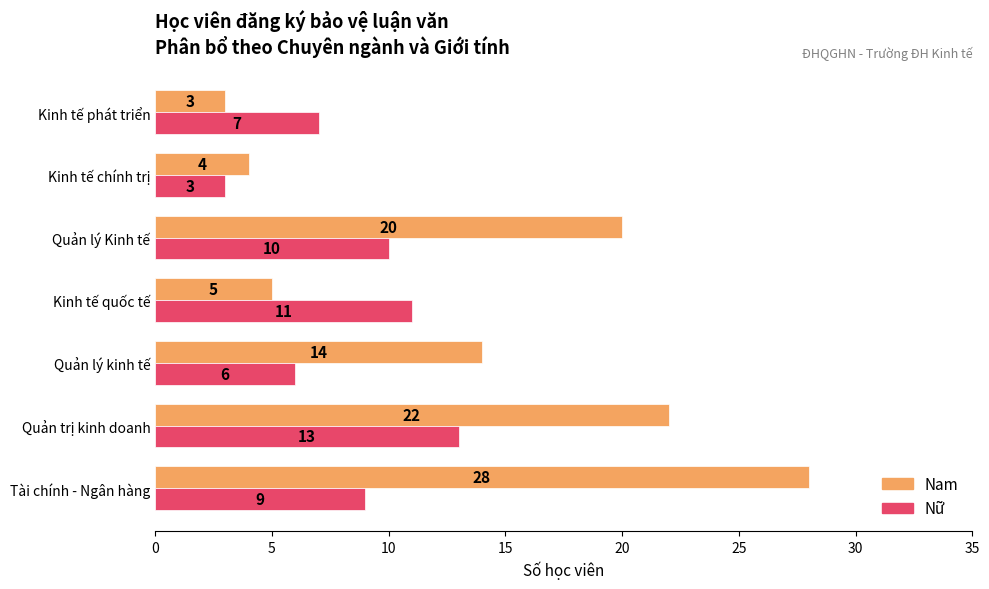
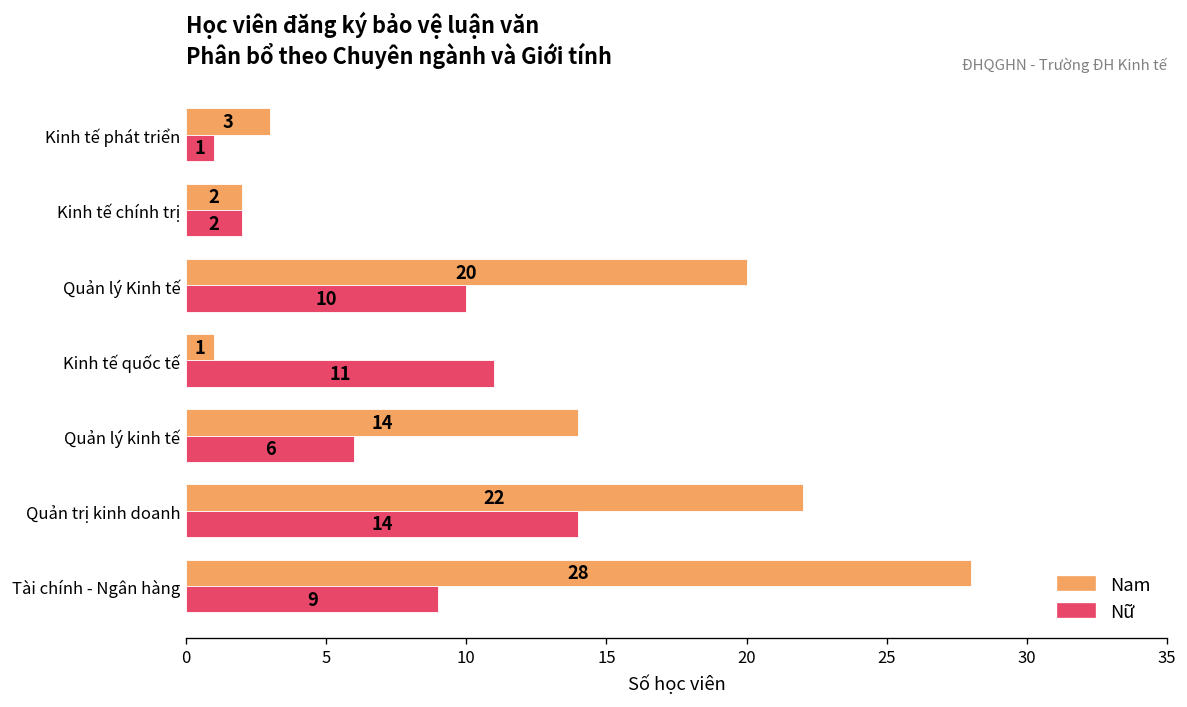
Nữ, Kinh tế phát triển: 7 -> 1
Nam, Kinh tế chính trị: 4 -> 2
Nữ, Kinh tế chính trị: 3 -> 2
Nam, Kinh tế quốc tế: 5 -> 1
Nữ, Quản trị kinh doanh: 13 -> 14
